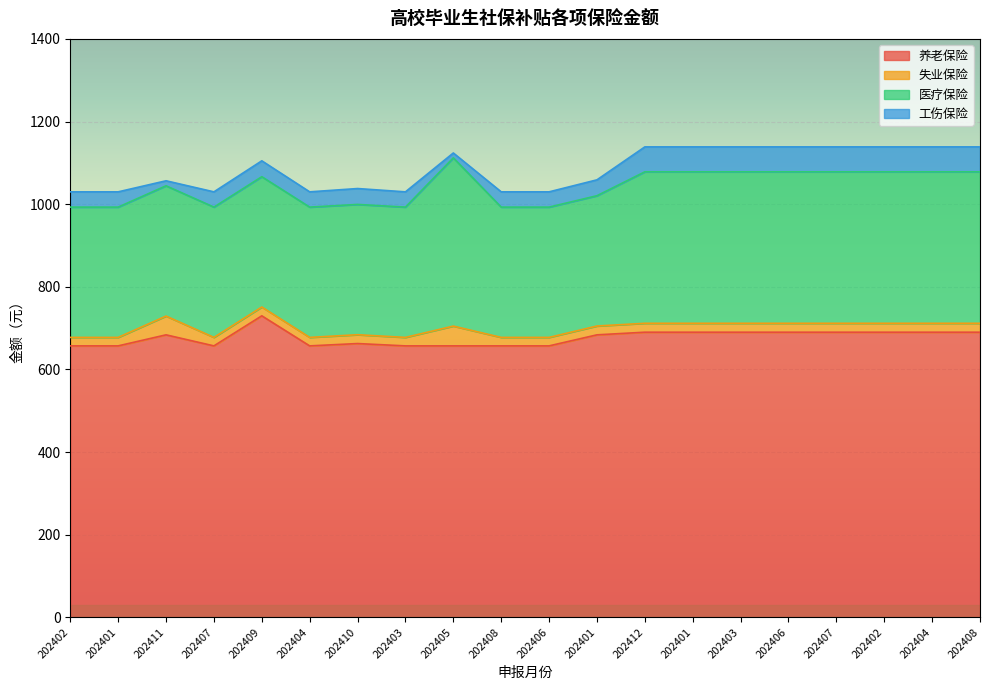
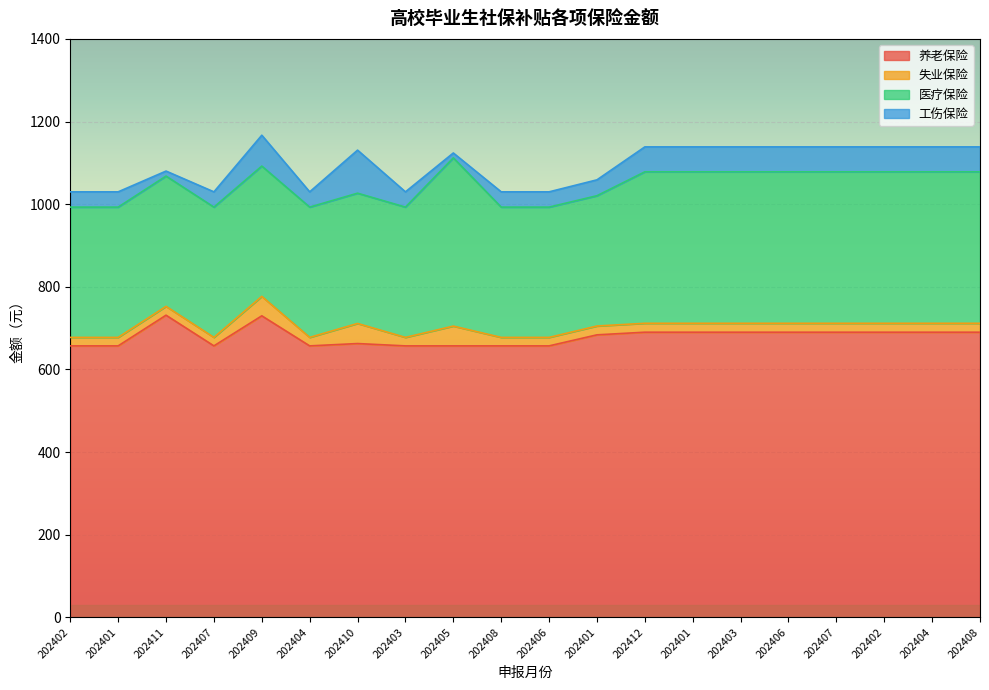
养老保险, 202411: 680 -> 730
失业保险, 202411: 50 -> 20
失业保险, 202409: 20 -> 50
工伤保险, 202409: 40 -> 70
失业保险, 202410: 20 -> 50
工伤保险, 202410: 40 -> 100
